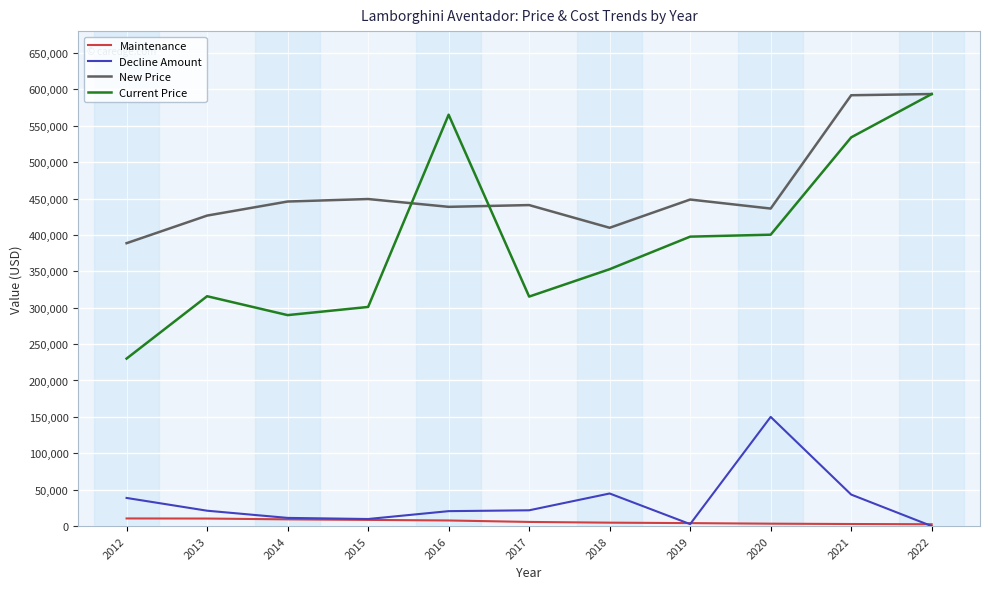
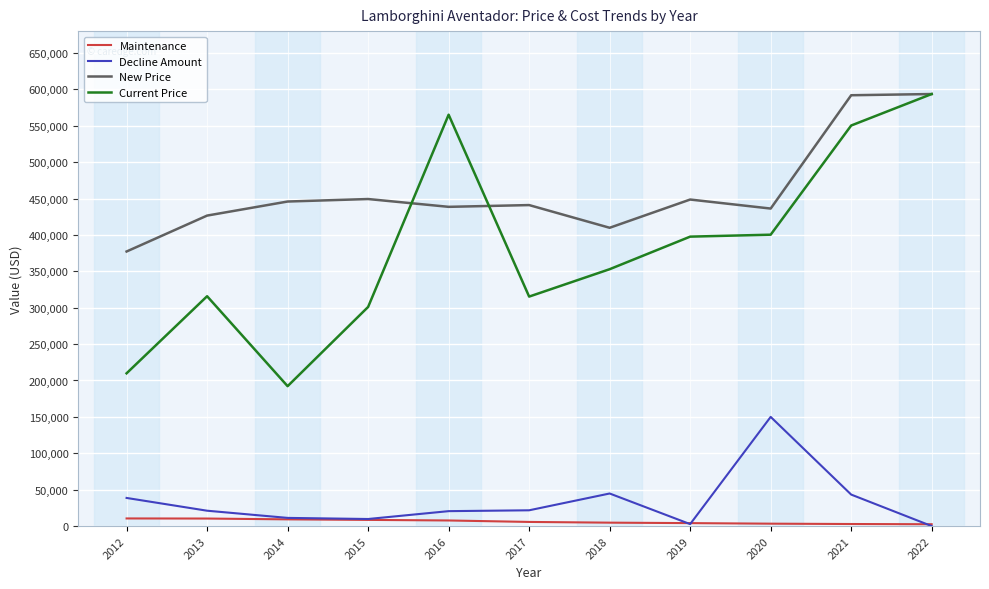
New Price, 2012: 390,000 -> 380,000
Current Price, 2012: 230,000 -> 210,000
Current Price, 2014: 290,000 -> 190,000
Current Price, 2021: 530,000 -> 550,000
